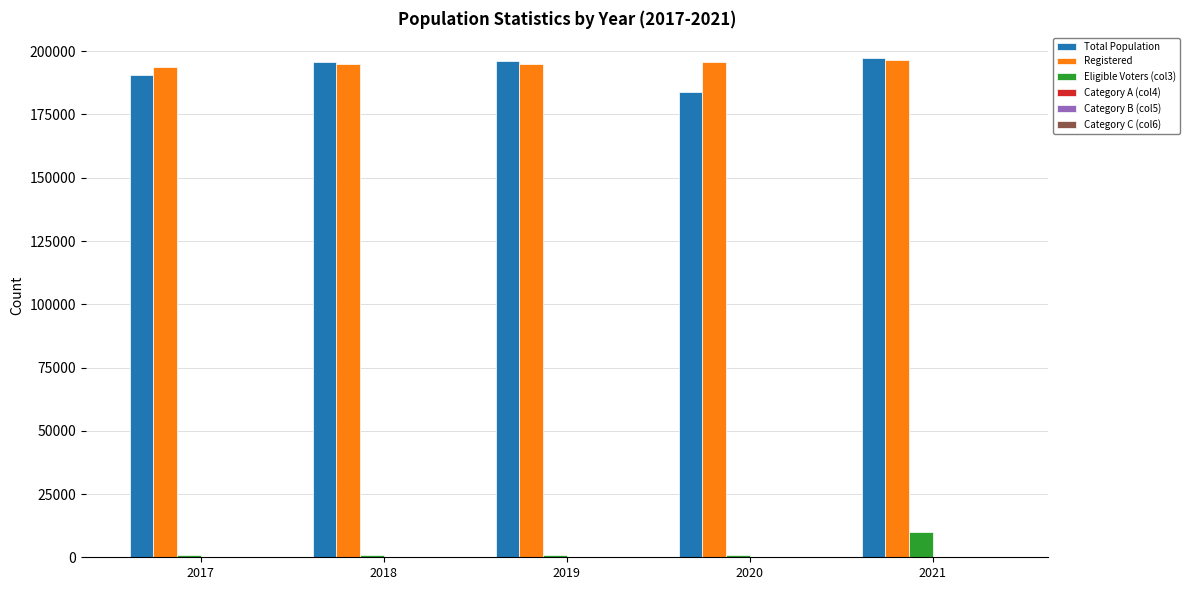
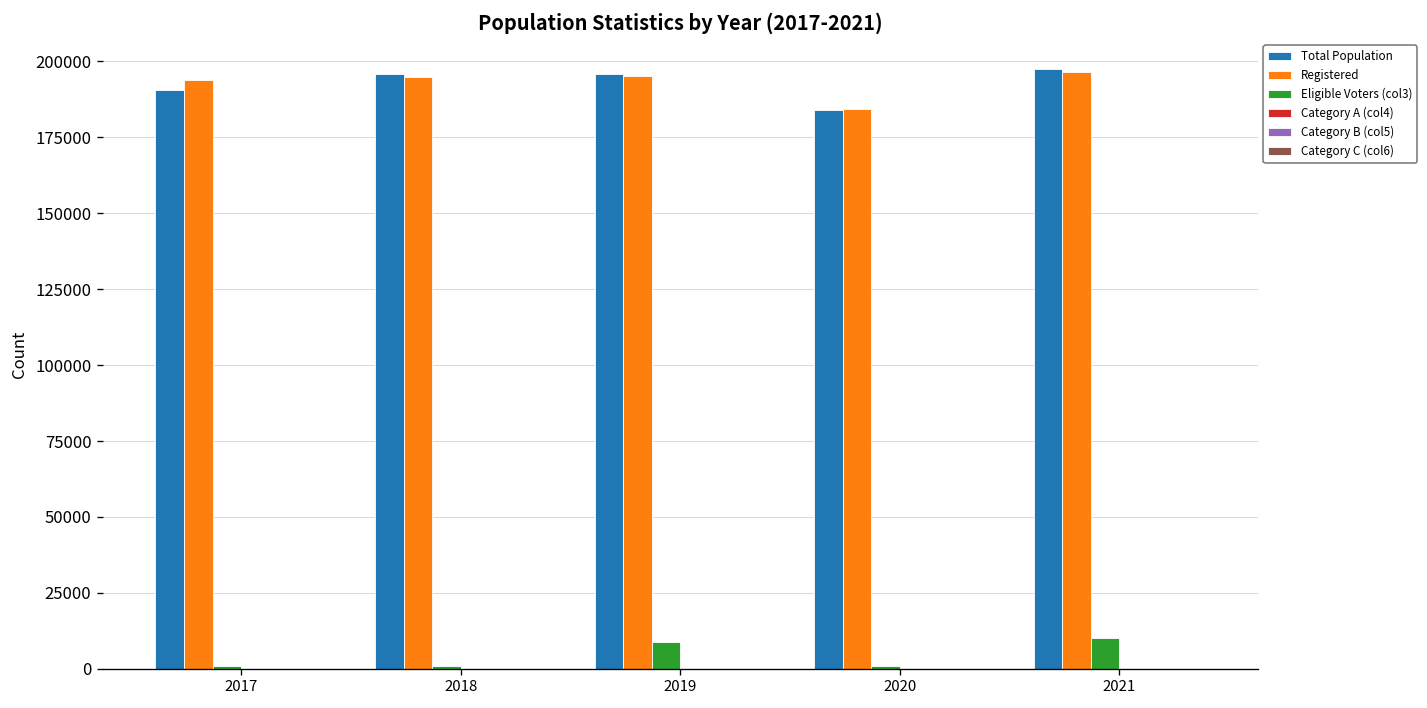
Eligible Voters (col3), 2019: 1000 -> 9000
Registered, 2020: 196000 -> 184000
